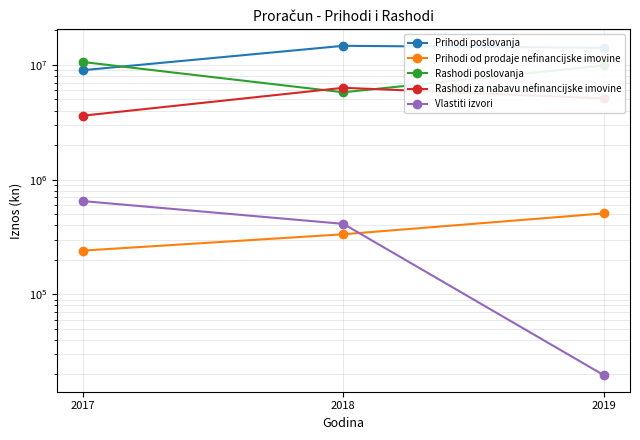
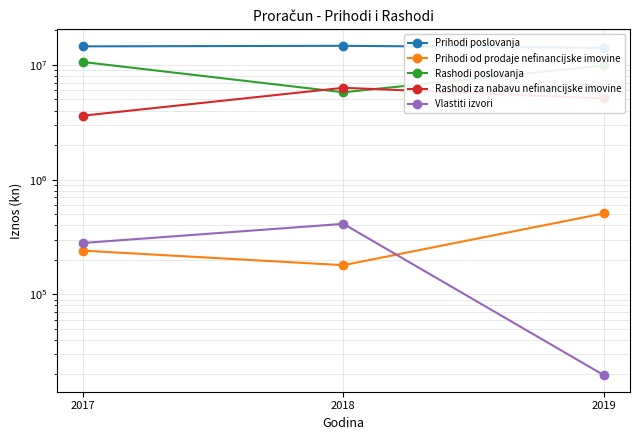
Prihodi poslovanja, 2017: 9000000 -> 15000000
Vlastiti izvori, 2017: 700000 -> 280000
Prihodi od prodaje nefinancijske imovine, 2018: 330000 -> 180000
